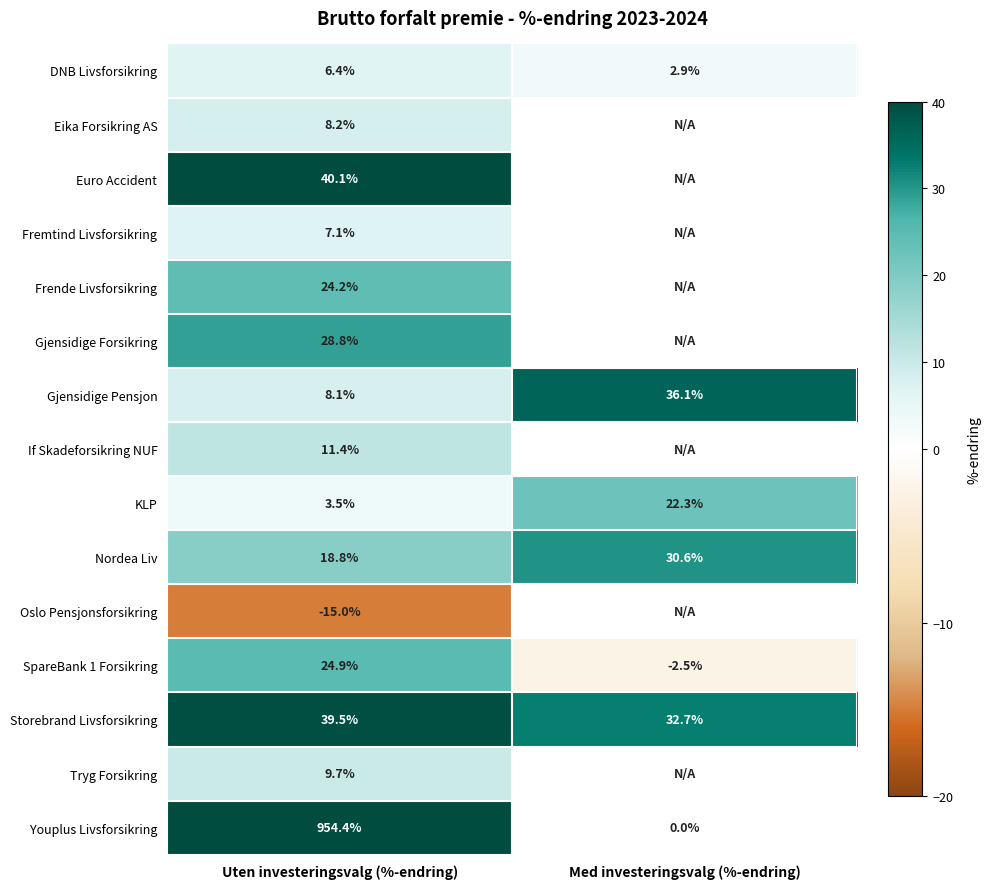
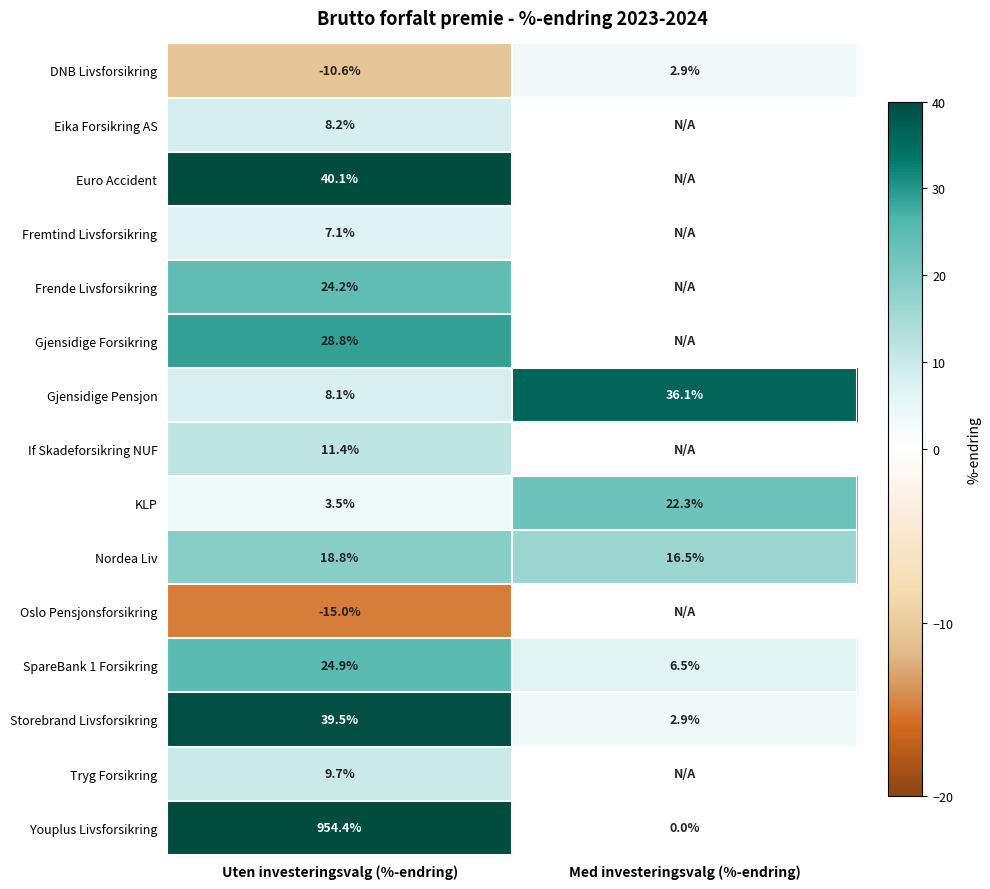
DNB Livsforsikring, Uten investeringsvalg (%-endring): 6.4% -> -10.6%
Nordea Liv, Med investeringsvalg (%-endring): 30.6% -> 16.5%
SpareBank 1 Forsikring, Med investeringsvalg (%-endring): -2.5% -> 6.5%
Storebrand Livsforsikring, Med investeringsvalg (%-endring): 32.7% -> 2.9%
